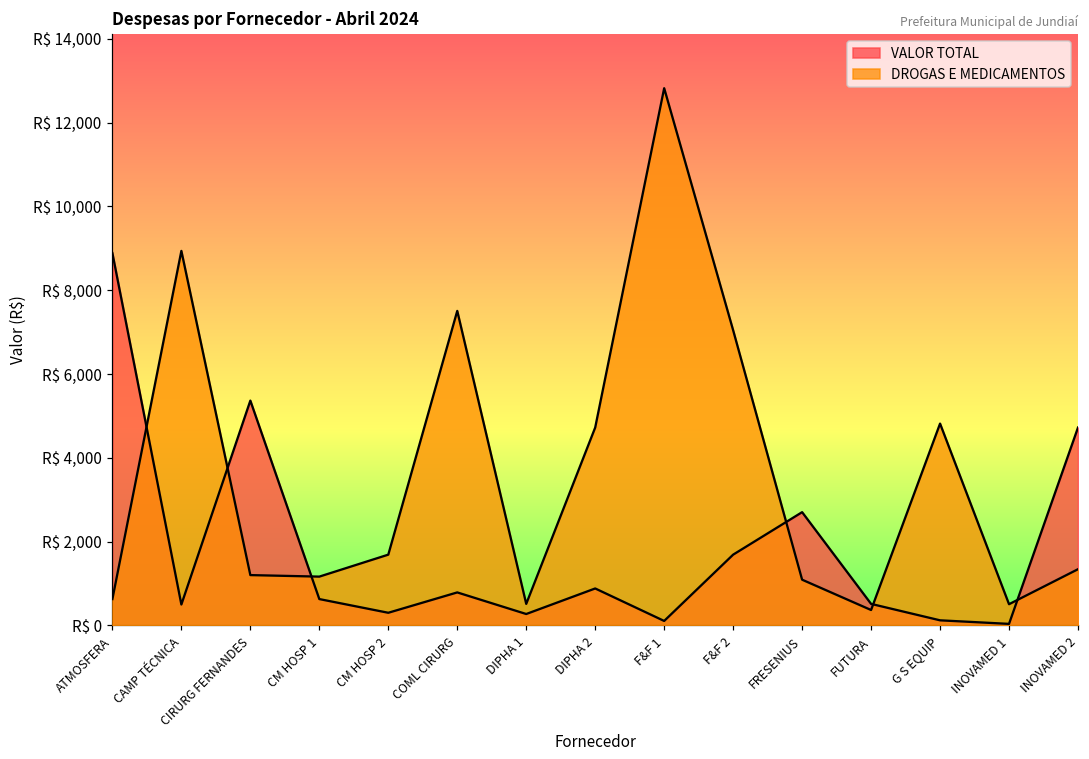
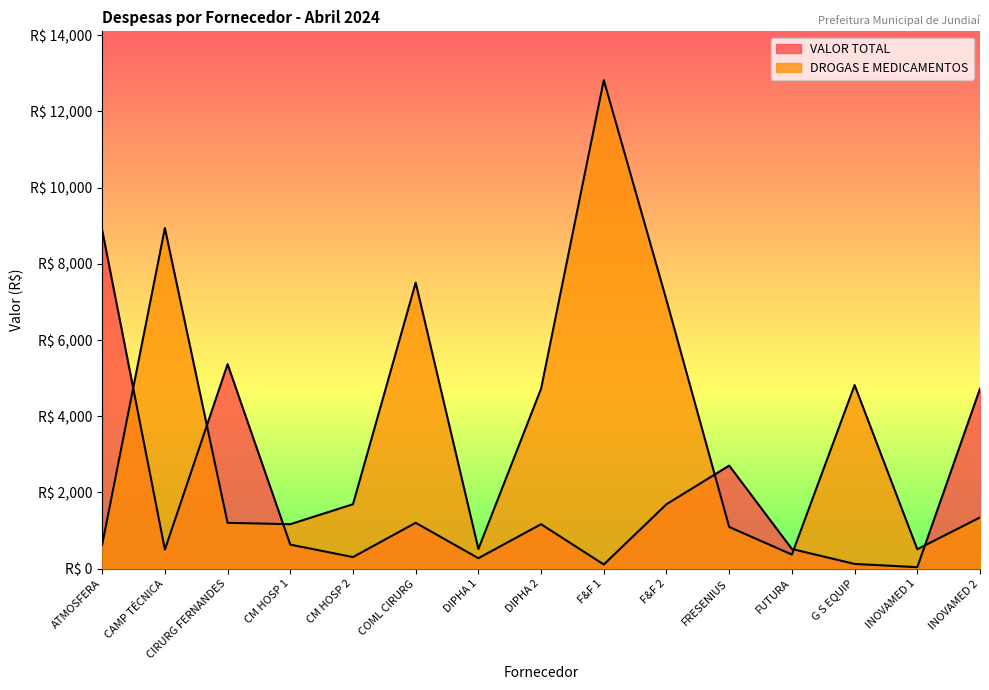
VALOR TOTAL, COML CIRURG: R$ 800 -> R$ 1,200
VALOR TOTAL, DIPHA 2: R$ 900 -> R$ 1,200
